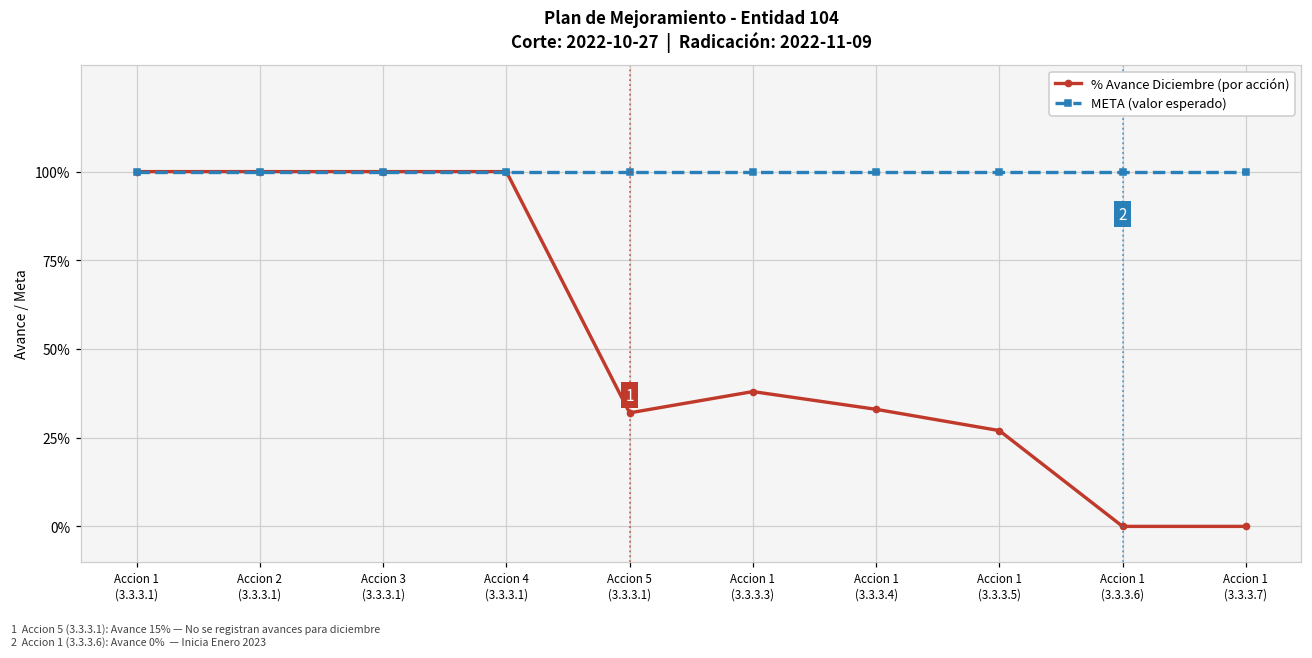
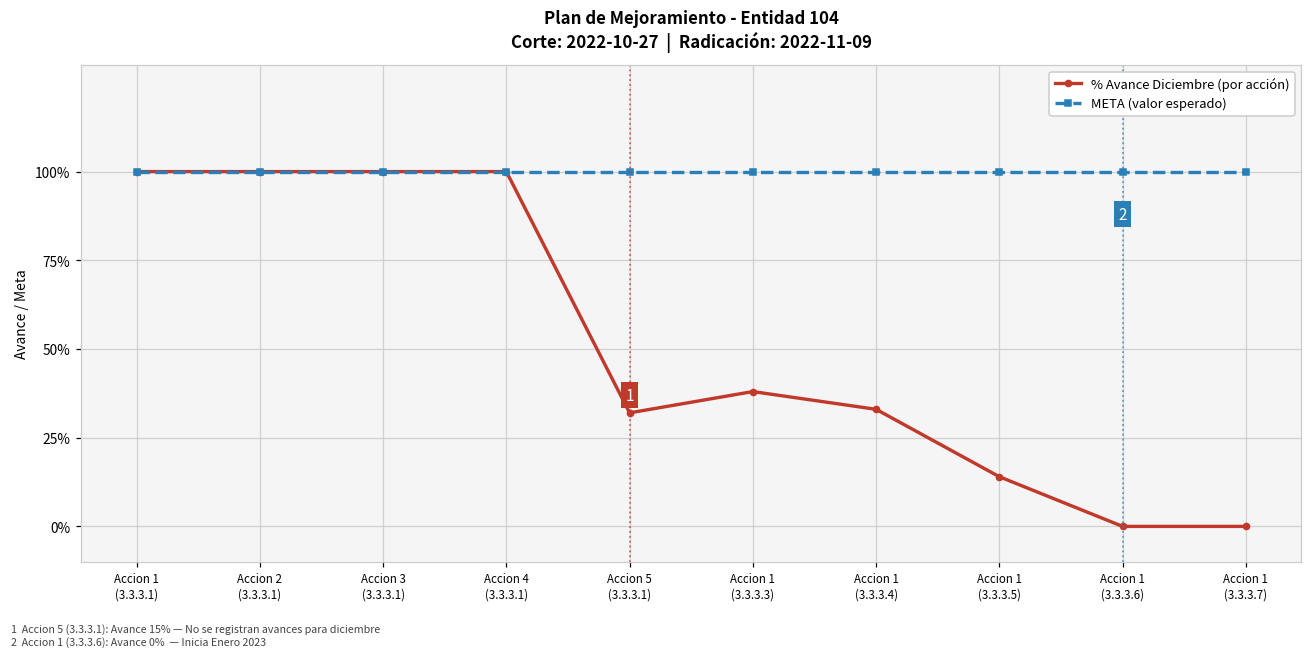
% Avance Diciembre (por acción), Accion 1 (3.3.3.5): 27% -> 14%
